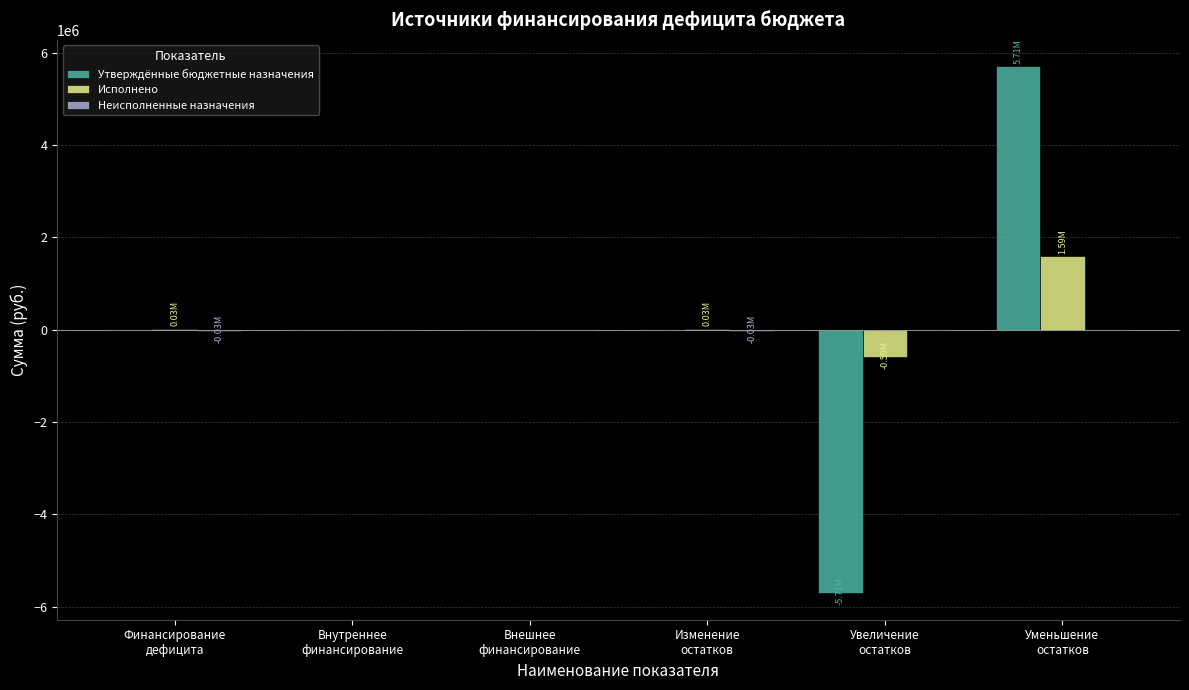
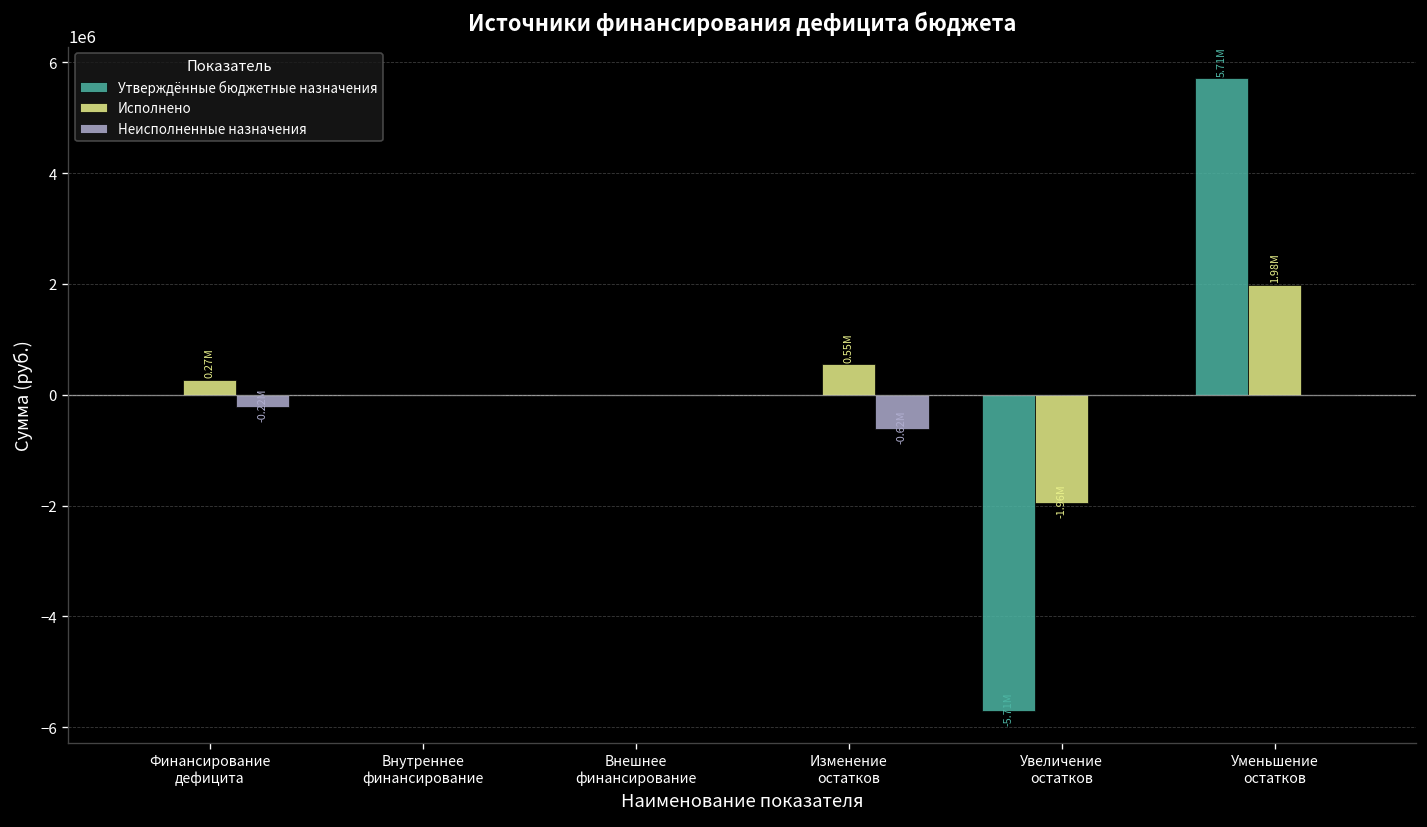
Исполнено, Финансирование дефицита: 0.03M -> 0.27M
Неисполненные назначения, Финансирование дефицита: -0.03M -> -0.22M
Исполнено, Изменение остатков: 0.03M -> 0.55M
Неисполненные назначения, Изменение остатков: 0 -> -600000
Исполнено, Увеличение остатков: -600000 -> -2000000
Исполнено, Уменьшение остатков: 1.59M -> 1.98M
